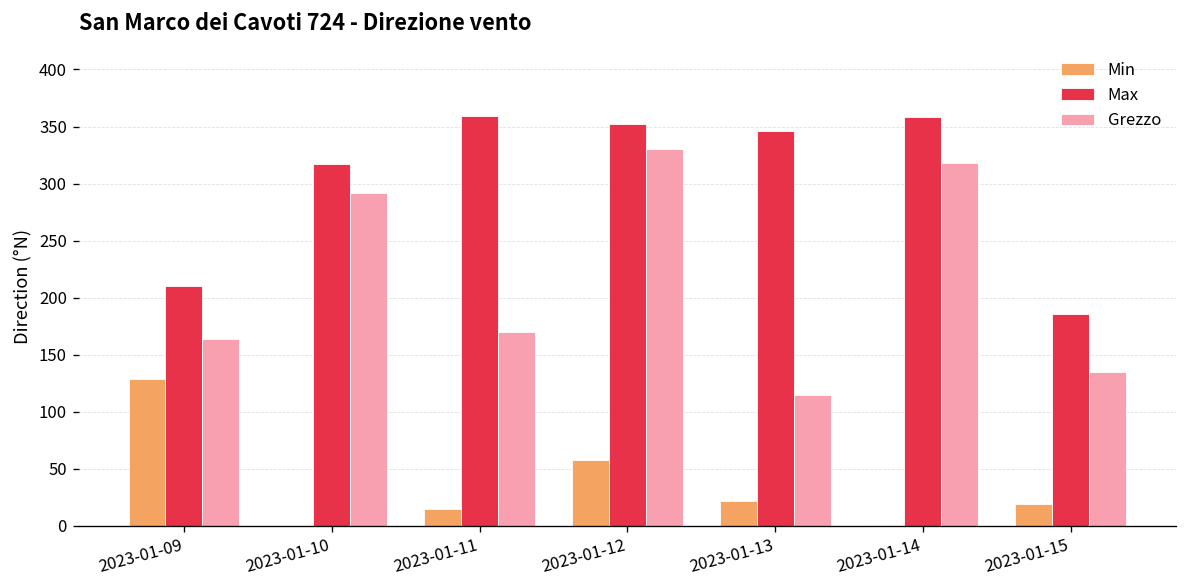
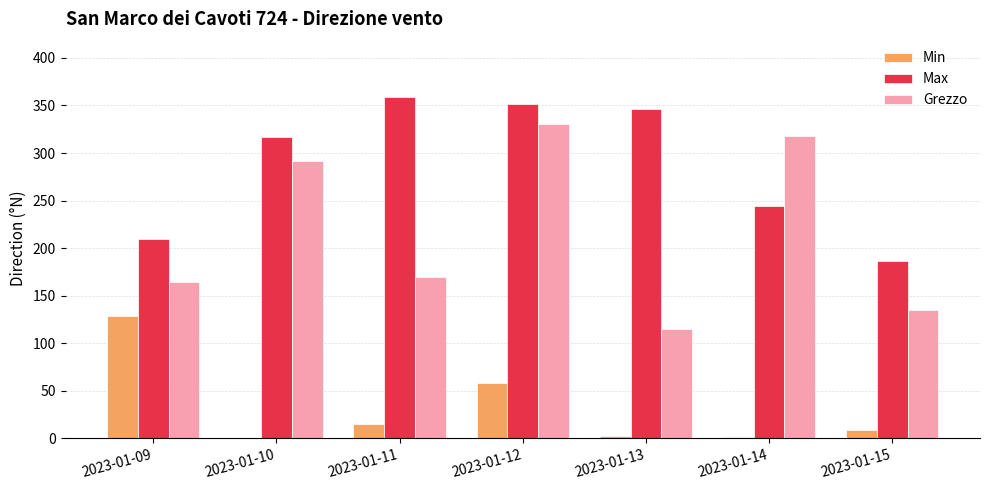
Min, 2023-01-13: 20 -> 0
Max, 2023-01-14: 360 -> 240
Min, 2023-01-15: 20 -> 10
